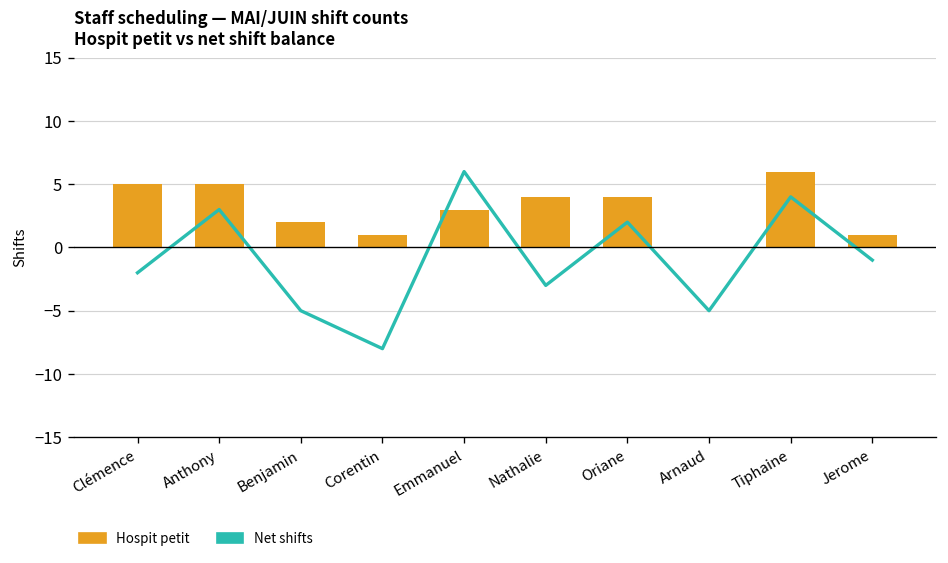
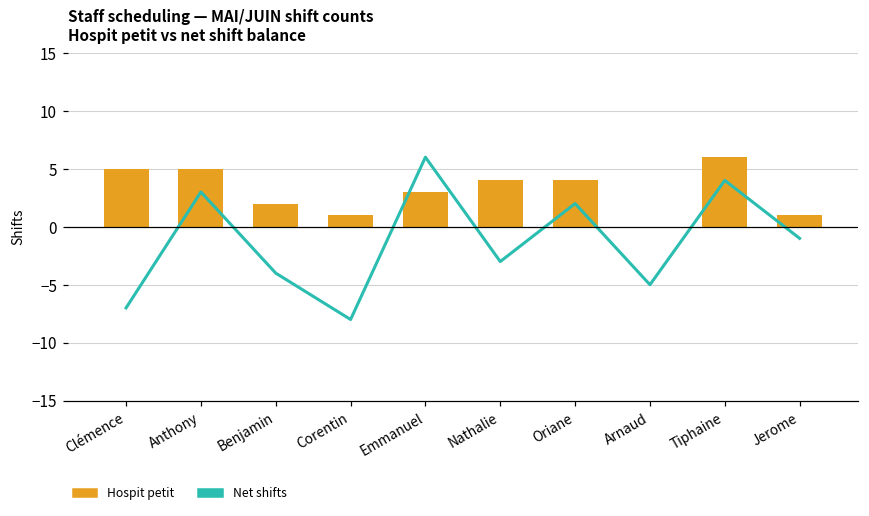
Net shifts, Clémence: -2 -> -7
Net shifts, Benjamin: -5 -> -4
